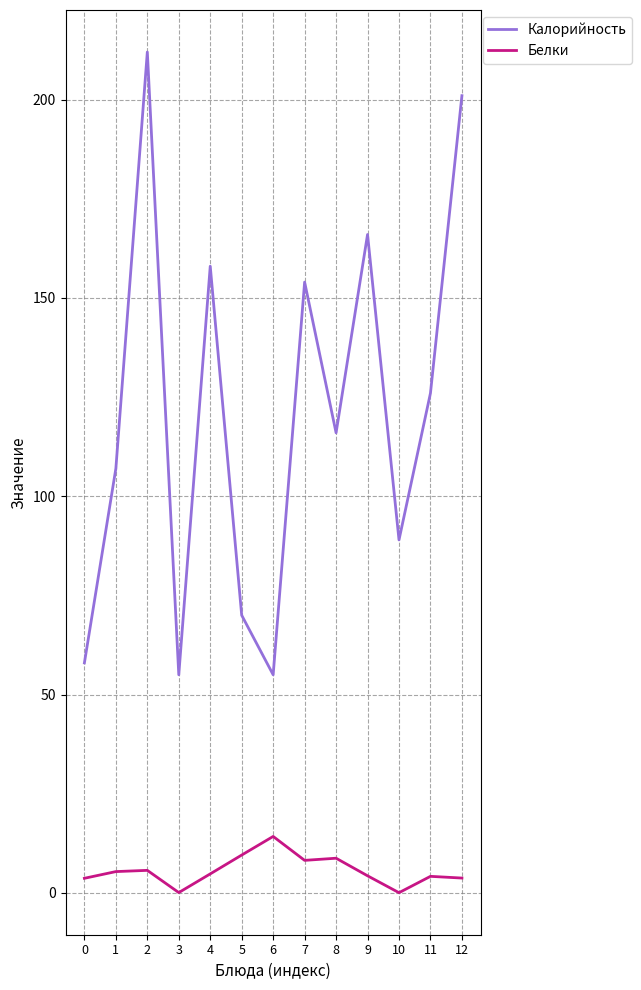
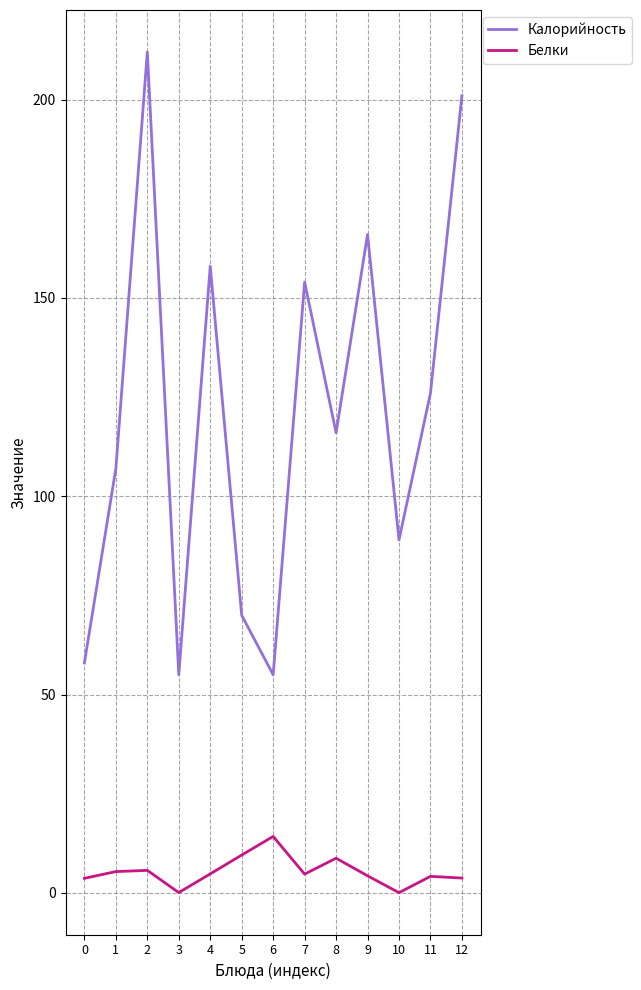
Белки, 7: 8 -> 5
